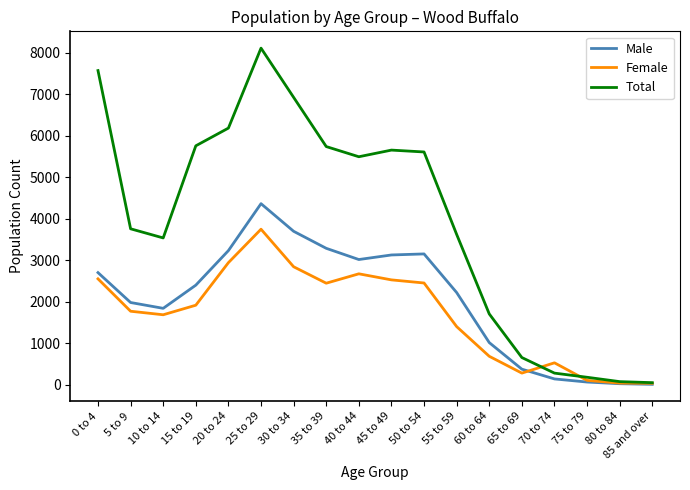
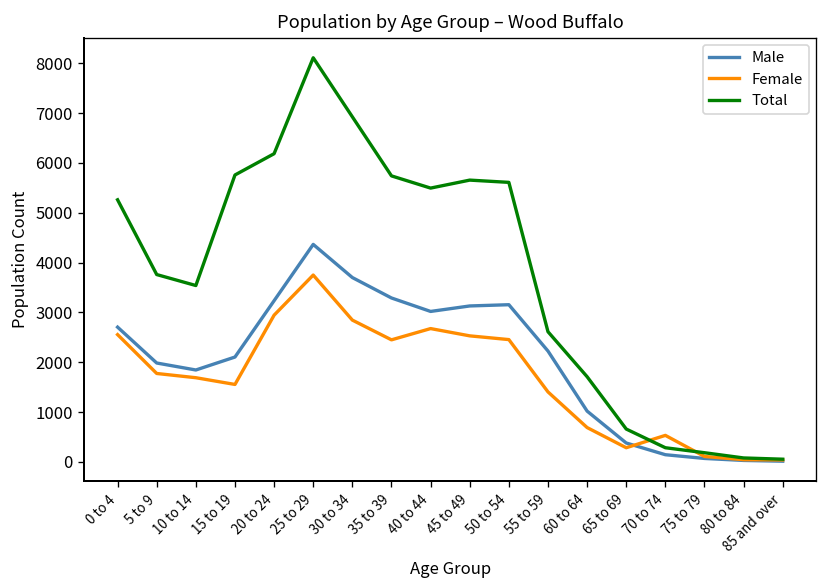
Total, 0 to 4: 7600 -> 5300
Male, 15 to 19: 2400 -> 2100
Female, 15 to 19: 1900 -> 1600
Total, 55 to 59: 3600 -> 2600
